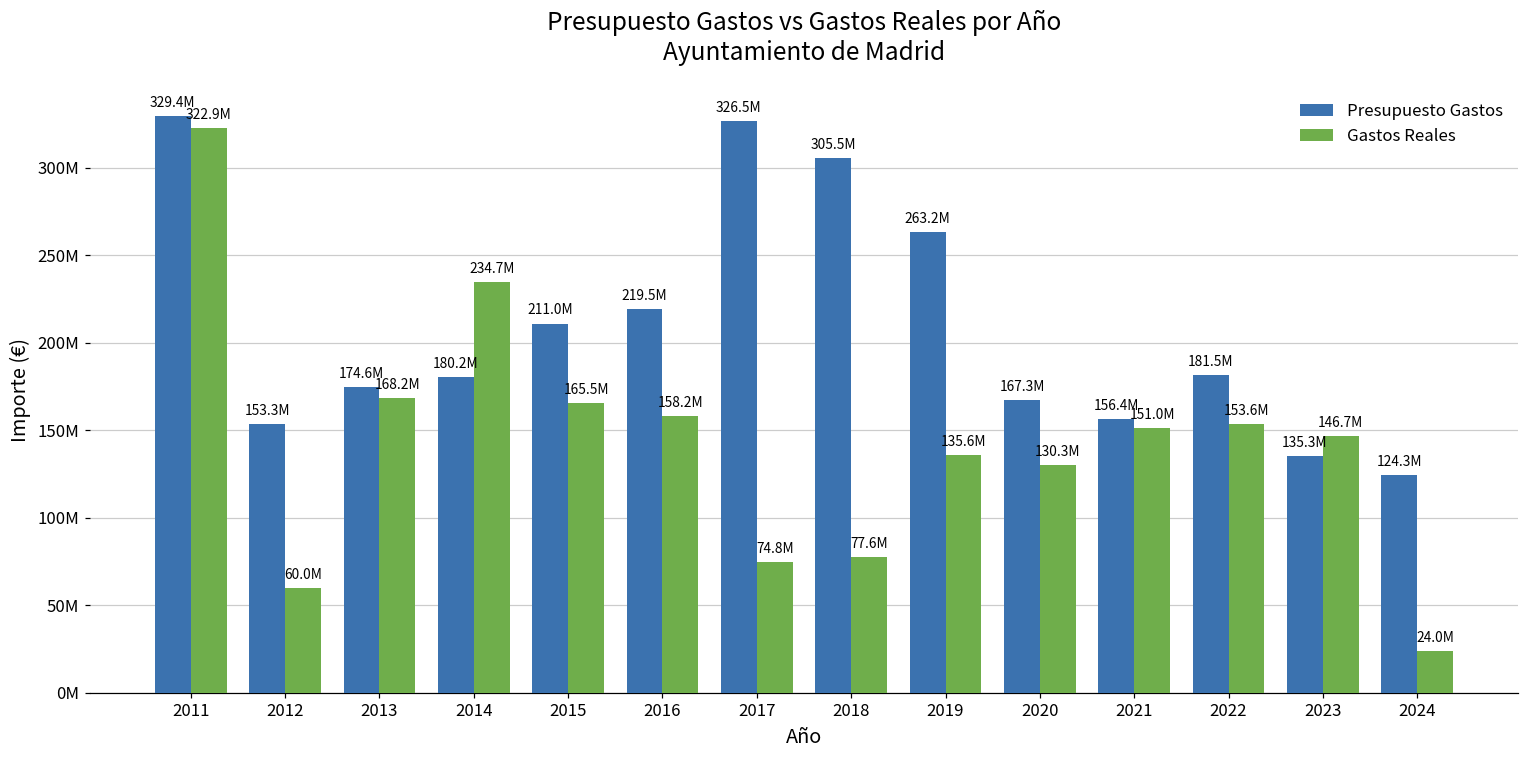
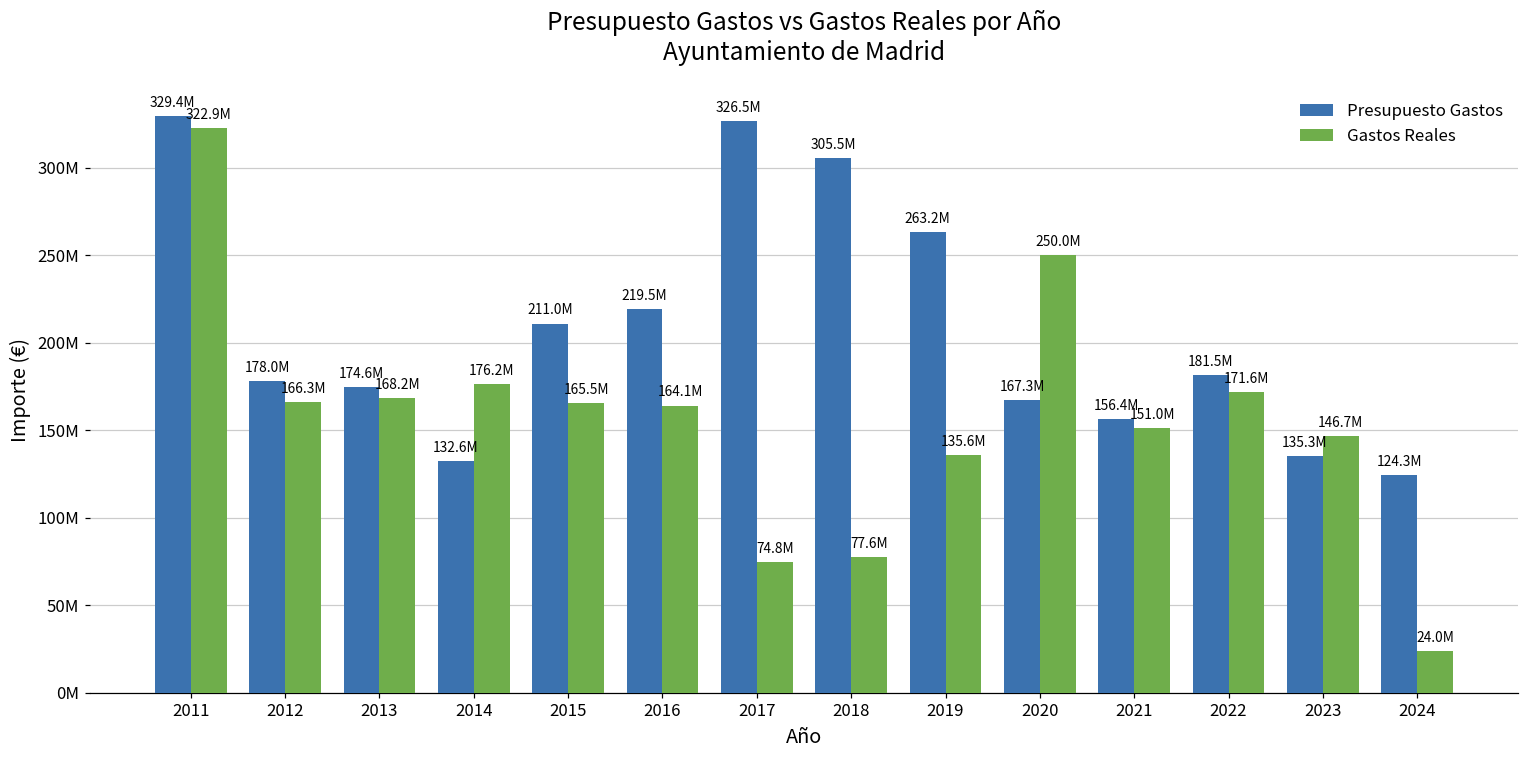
Presupuesto Gastos, 2012: 153.3M -> 178.0M
Gastos Reales, 2012: 60.0M -> 166.3M
Presupuesto Gastos, 2014: 180.2M -> 132.6M
Gastos Reales, 2014: 234.7M -> 176.2M
Gastos Reales, 2016: 158.2M -> 164.1M
Gastos Reales, 2020: 130.3M -> 250.0M
Gastos Reales, 2022: 153.6M -> 171.6M
